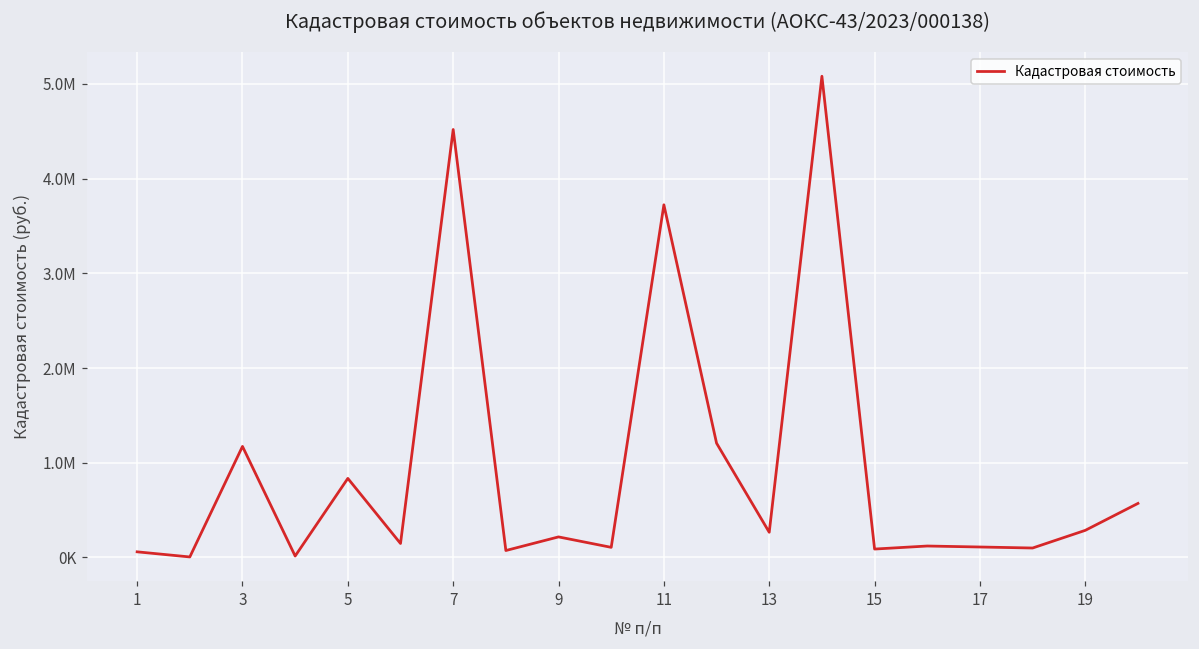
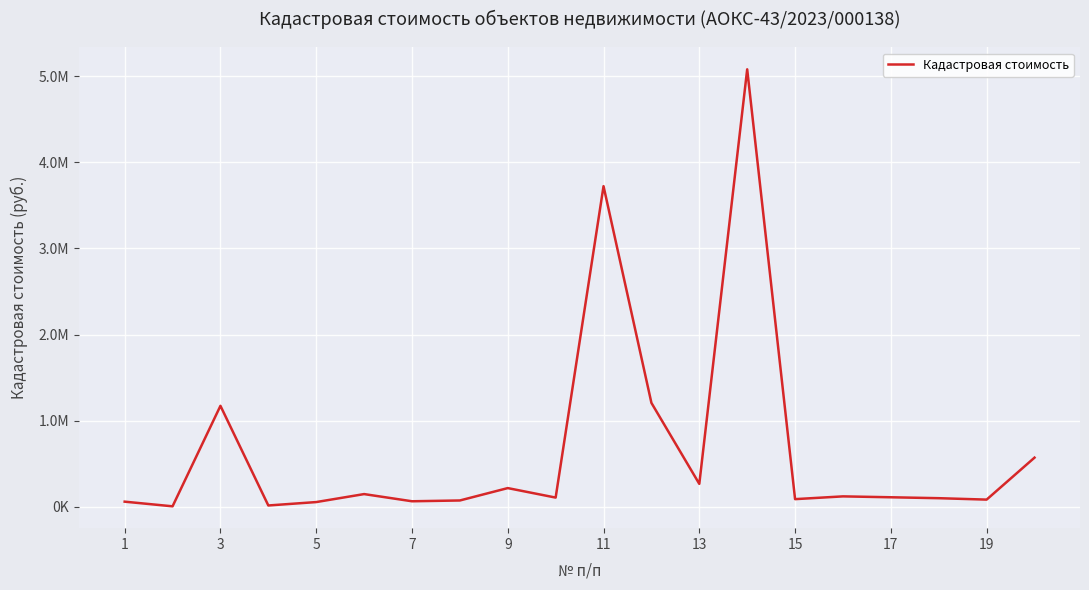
5: 800000 -> 100000
7: 4500000 -> 100000
19: 300000 -> 100000
